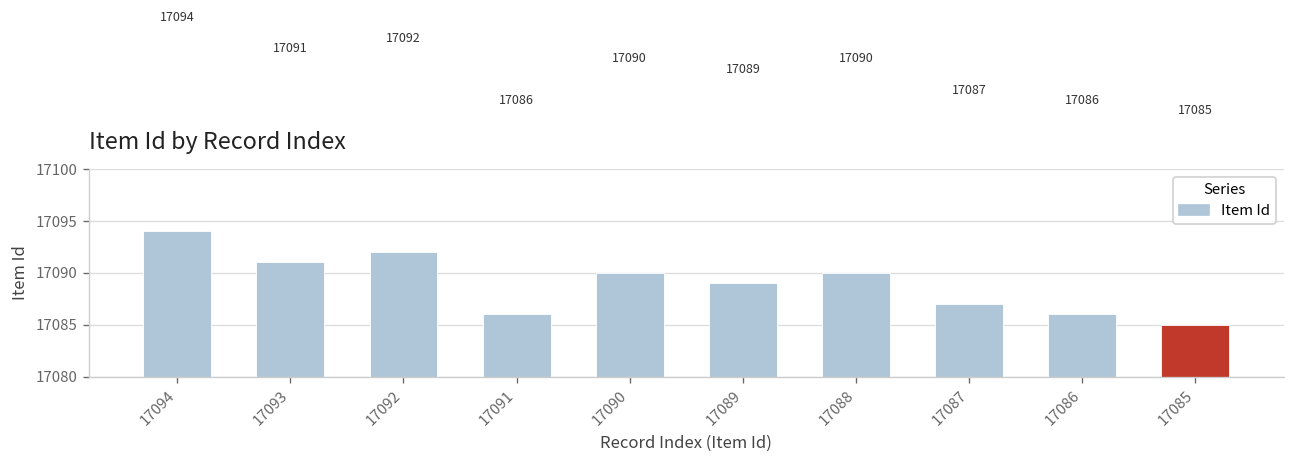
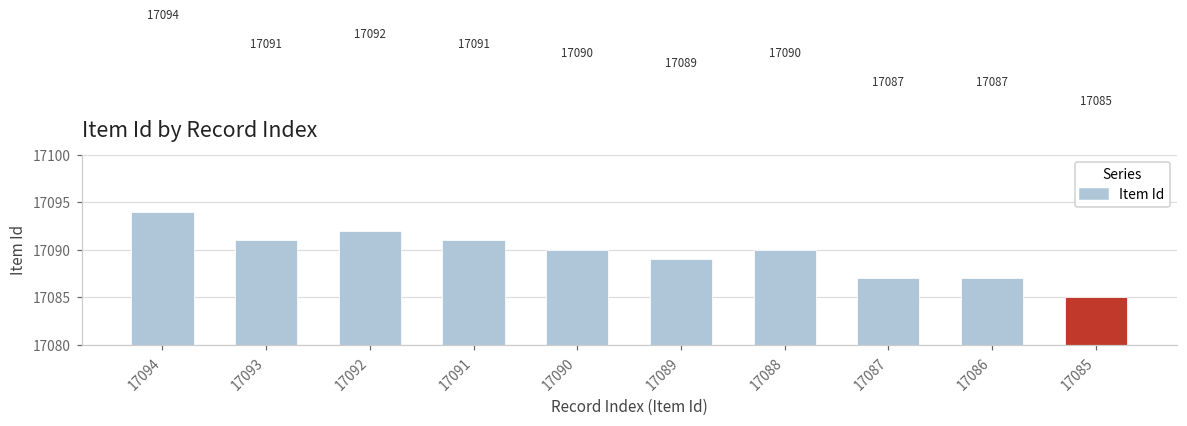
17091: 17086 -> 17091
17086: 17086 -> 17087
